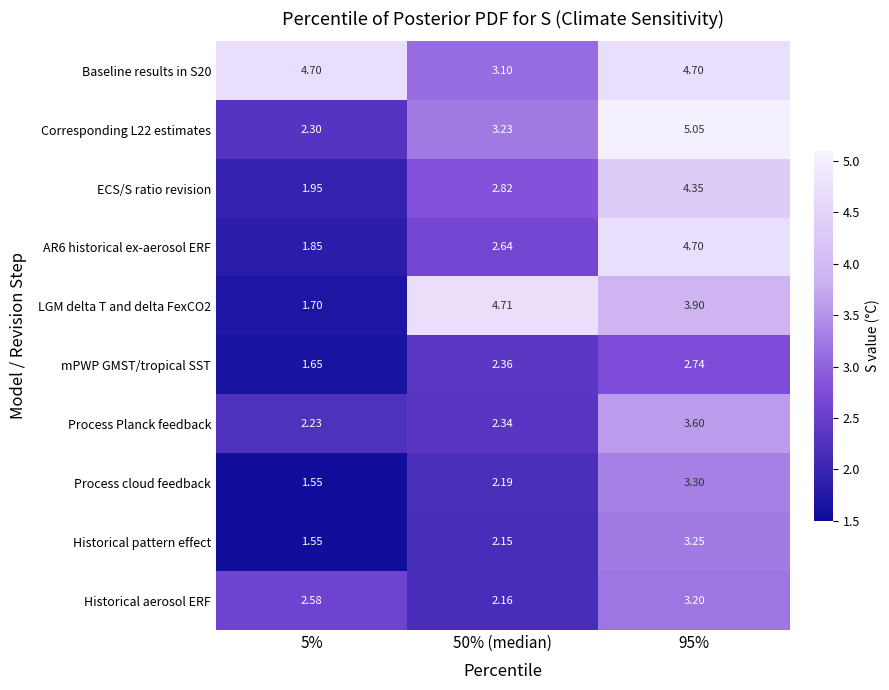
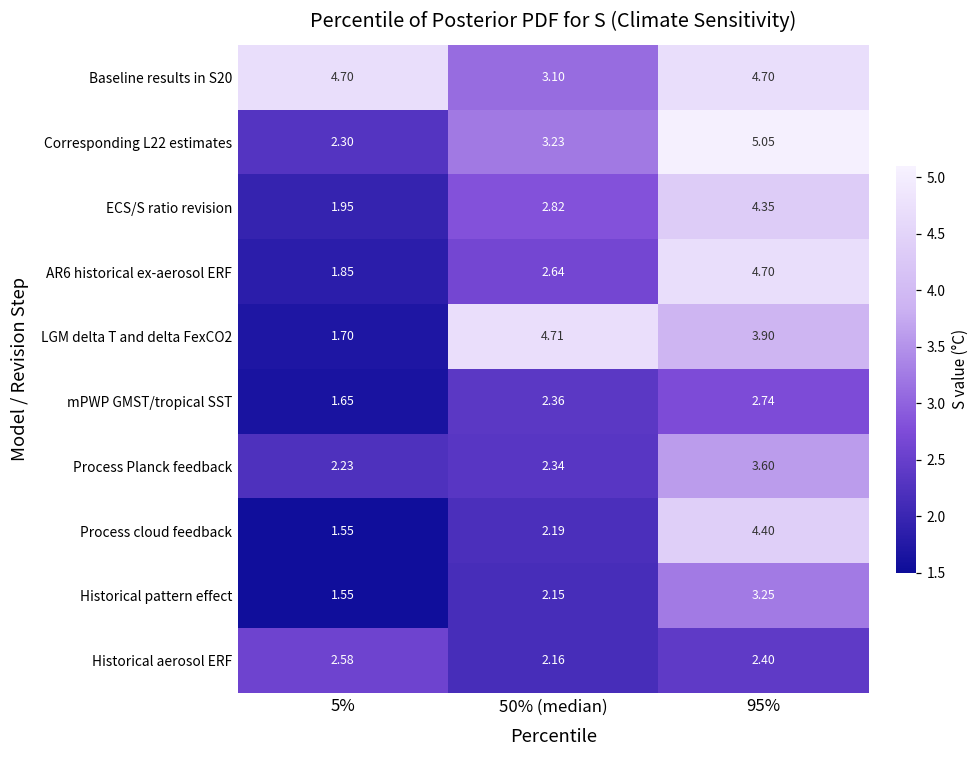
Process cloud feedback, 95%: 3.30 -> 4.40
Historical aerosol ERF, 95%: 3.20 -> 2.40
